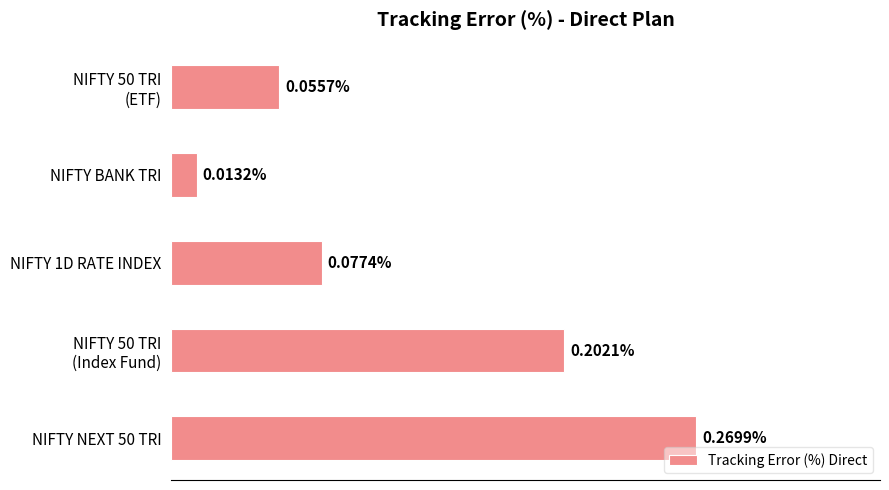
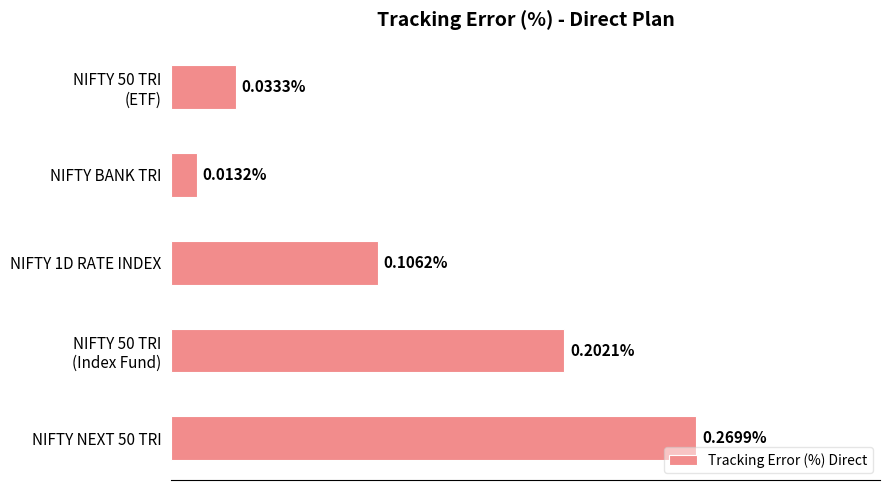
NIFTY 50 TRI (ETF): 0.0557% -> 0.0333%
NIFTY 1D RATE INDEX: 0.0774% -> 0.1062%
